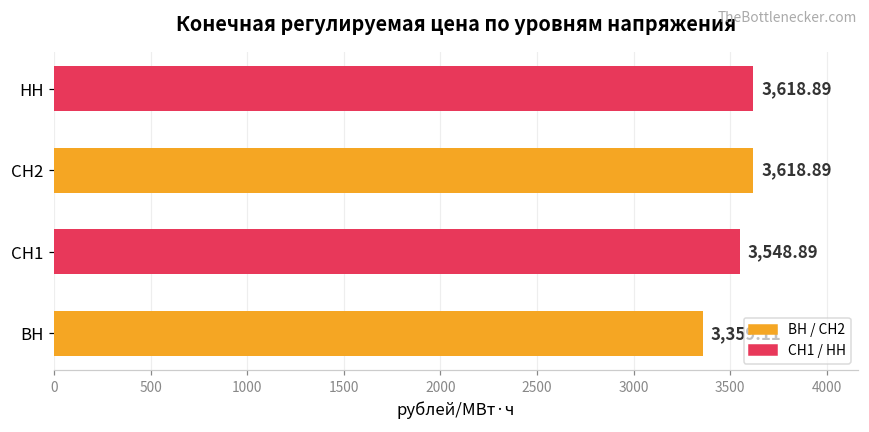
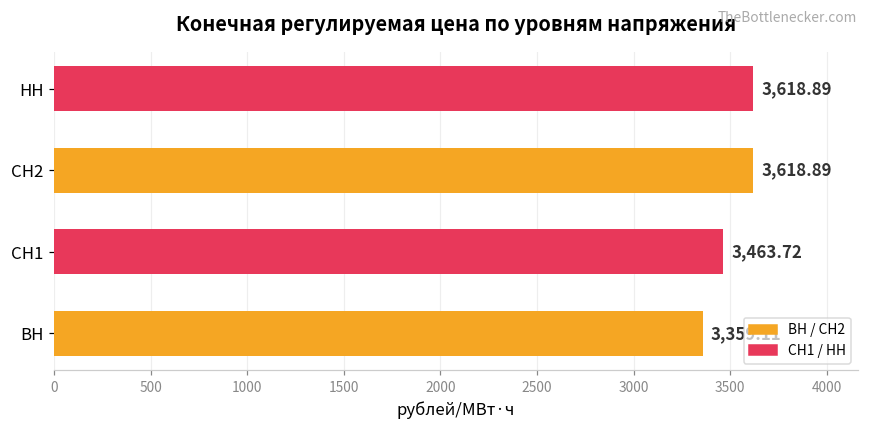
СН1: 3,548.89 -> 3,463.72
